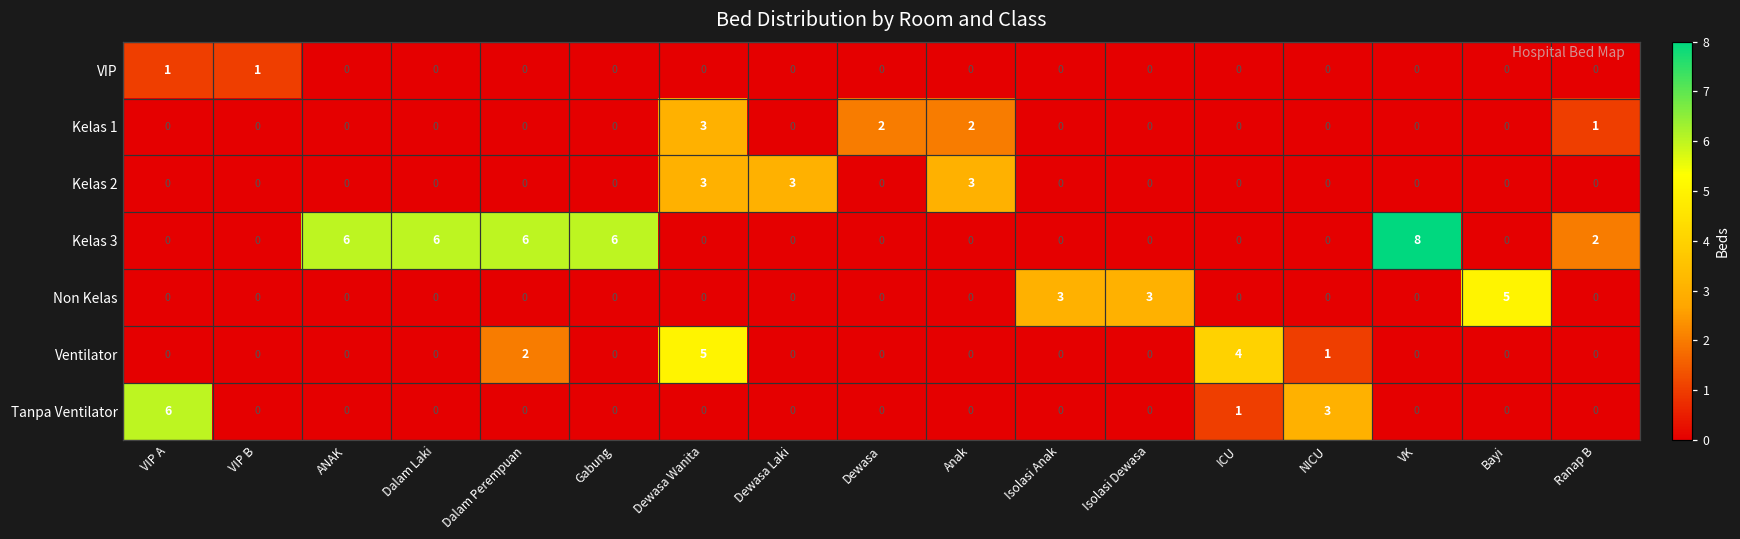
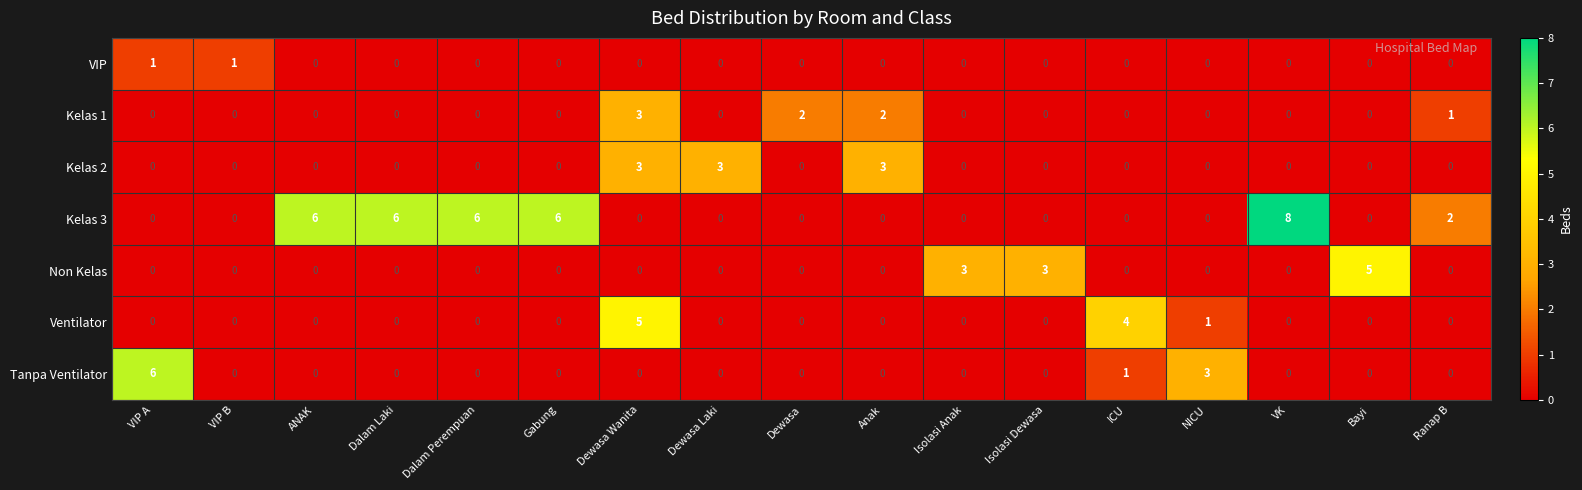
Ventilator, Dalam Perempuan: 2 -> 0
